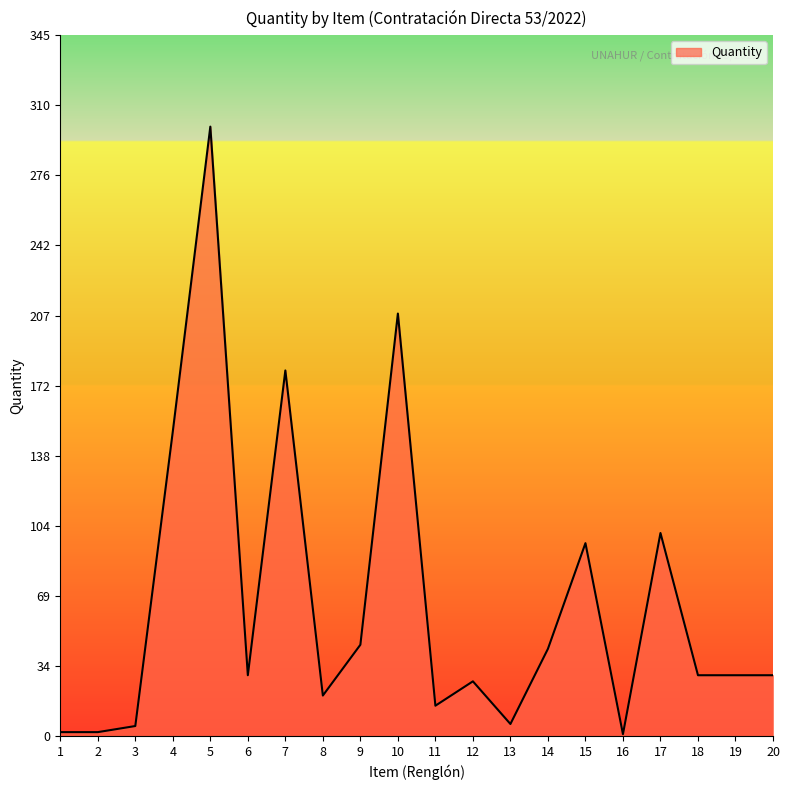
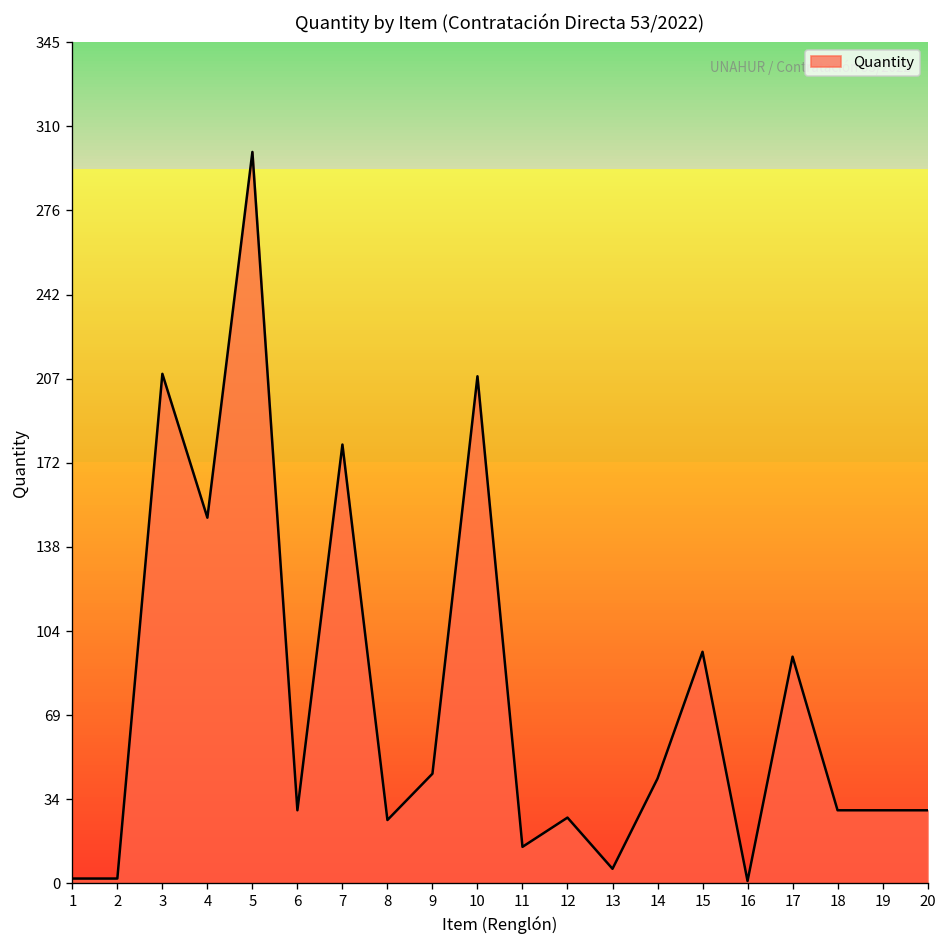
3: 5 -> 209
8: 20 -> 26
17: 100 -> 93
